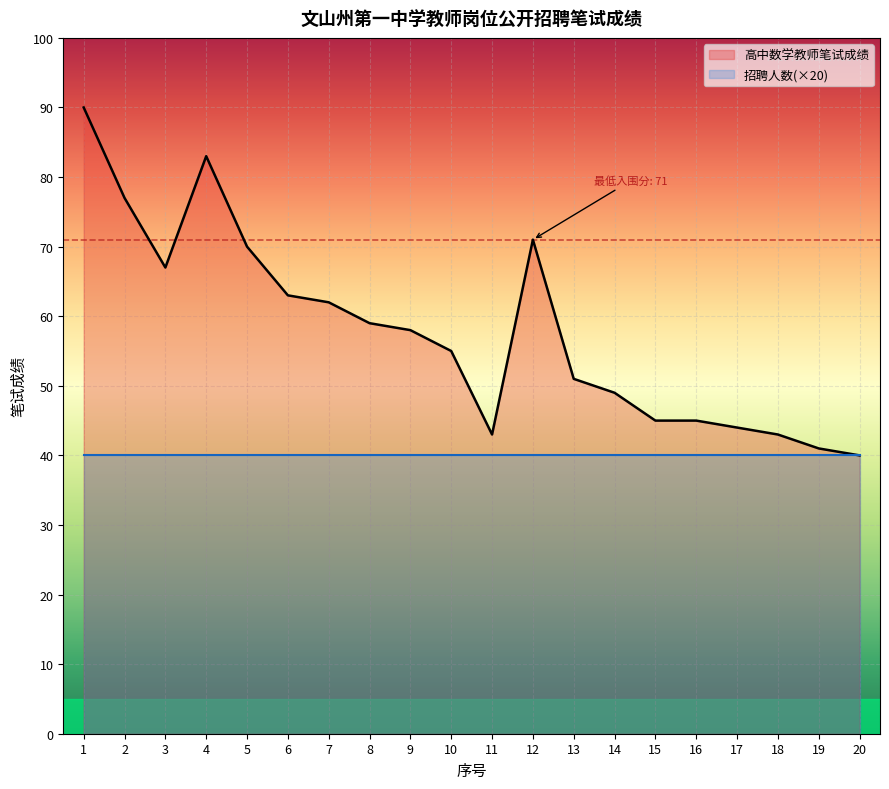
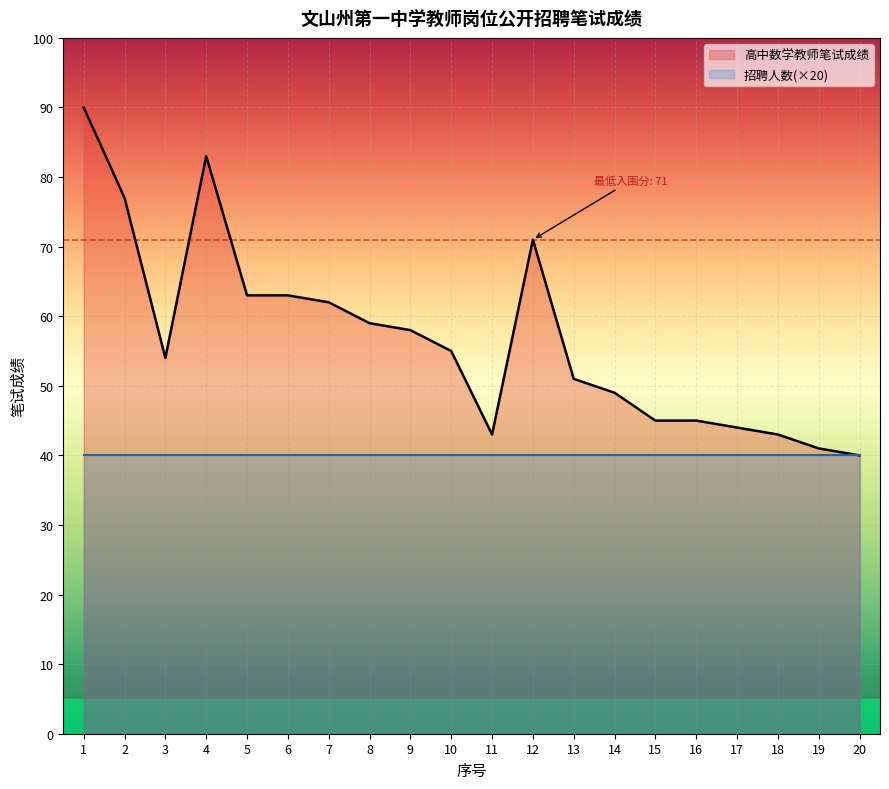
高中数学教师笔试成绩, 3: 67 -> 54
高中数学教师笔试成绩, 5: 70 -> 63
